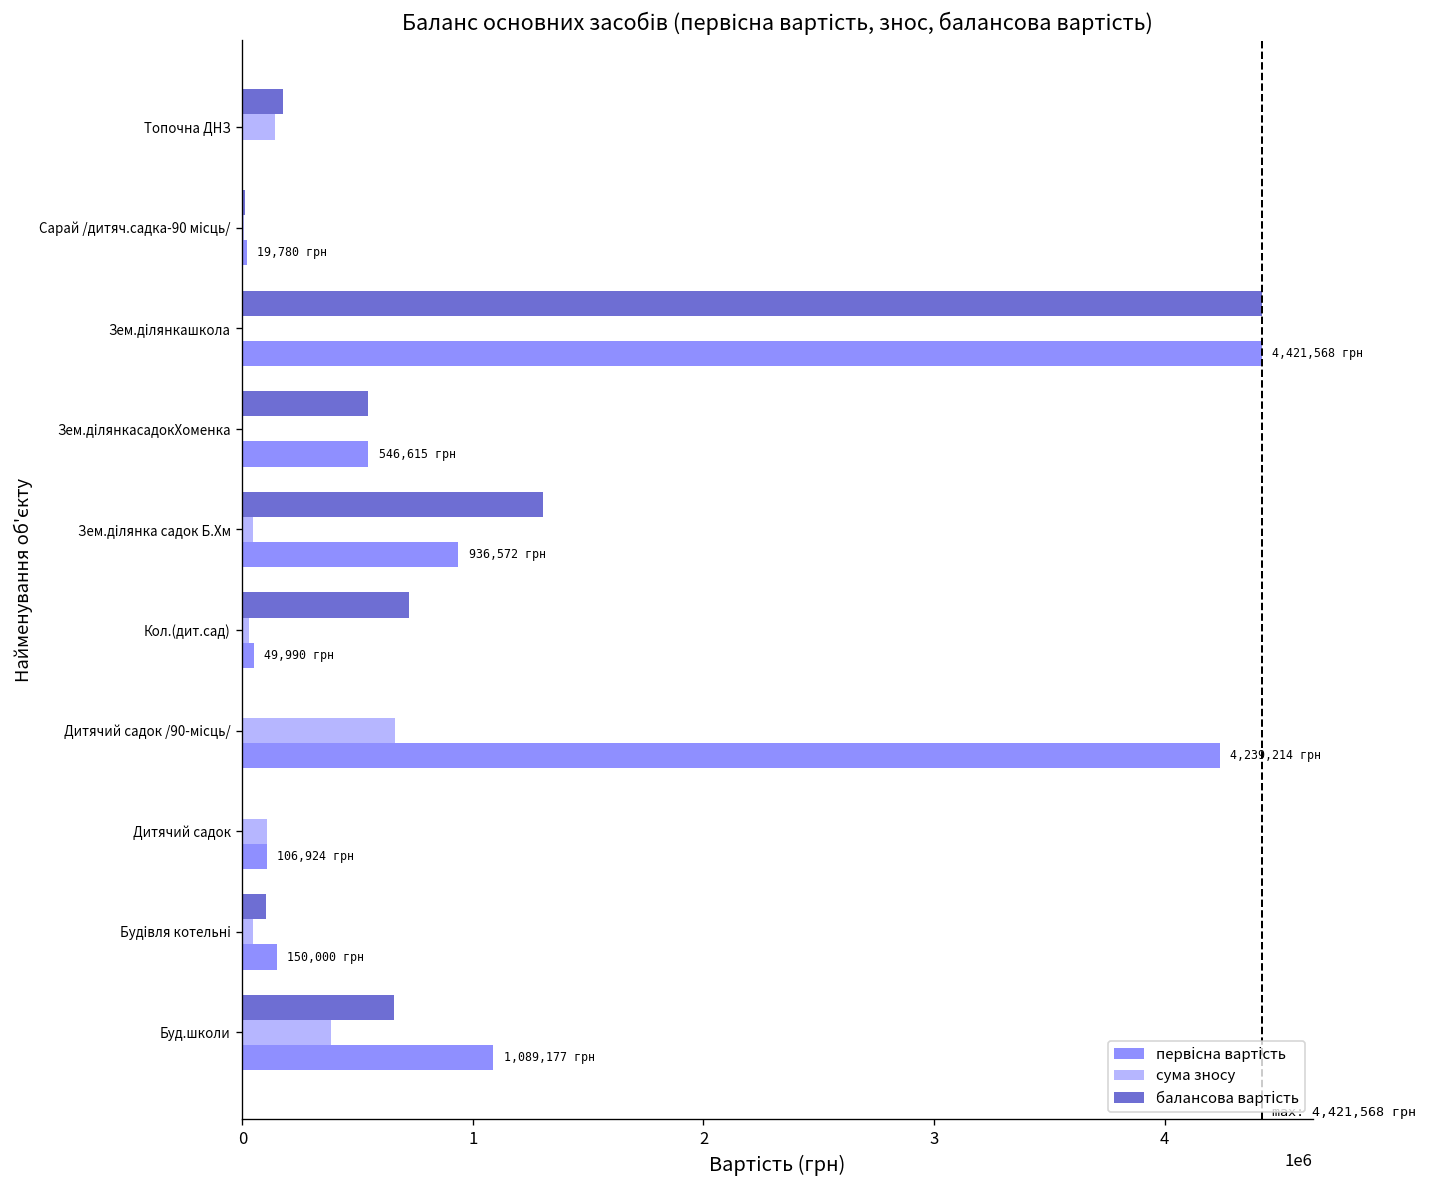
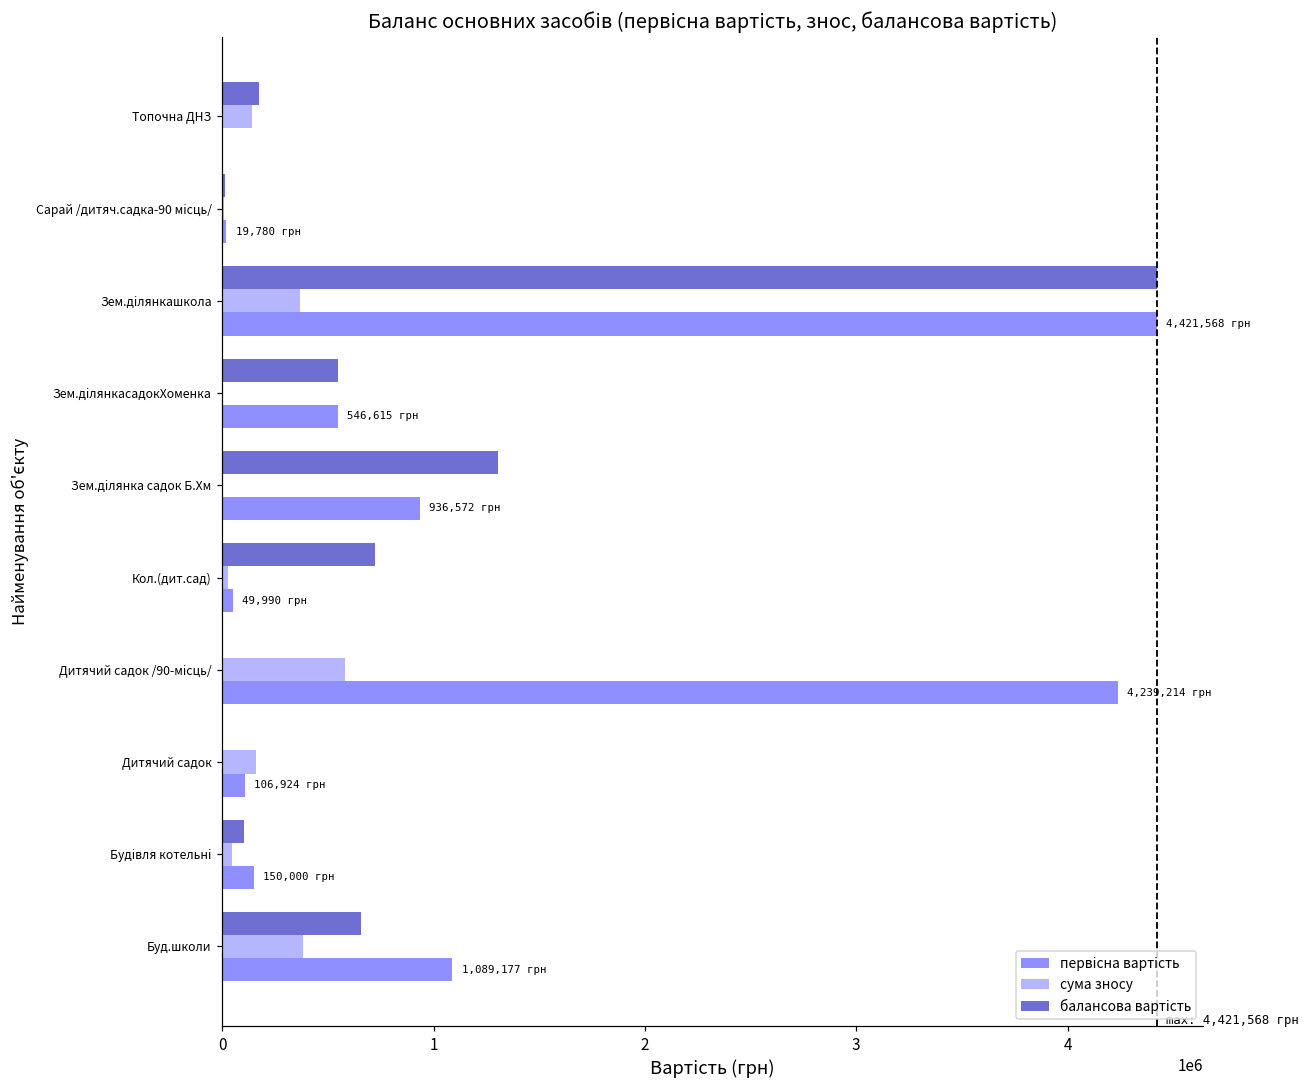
сума зносу, Зем.дiлянкашкола: 0 -> 370000
сума зносу, Зем.дiлянка садок Б.Хм: 50000 -> 0
сума зносу, Дитячий садок /90-мiсць/: 660000 -> 580000
сума зносу, Дитячий садок: 110000 -> 160000
